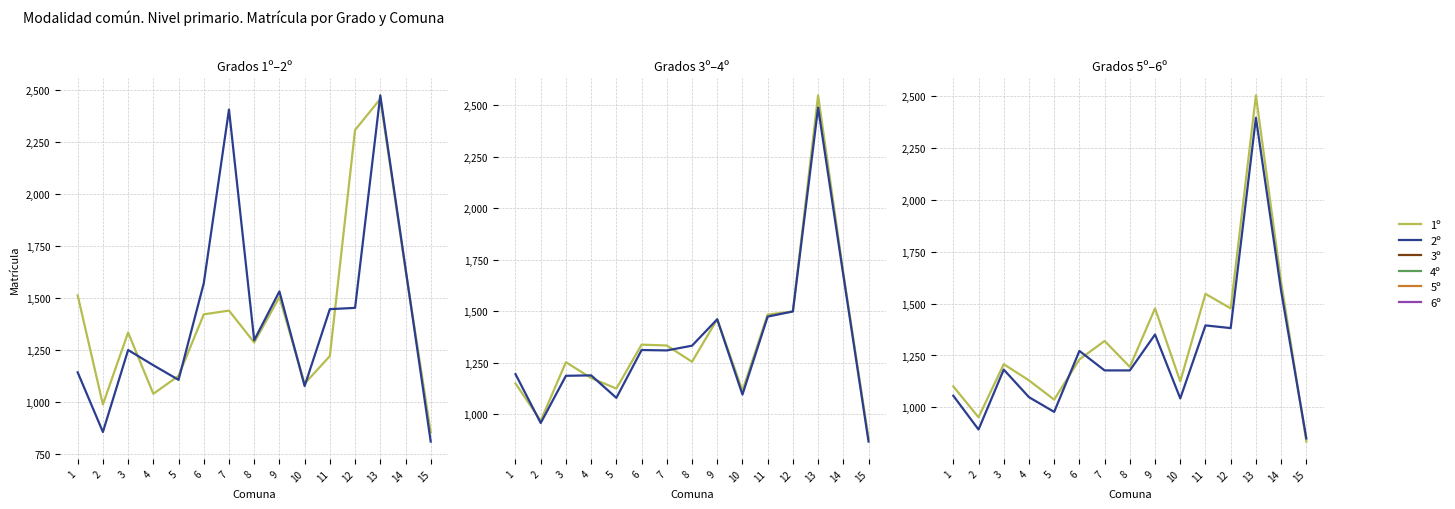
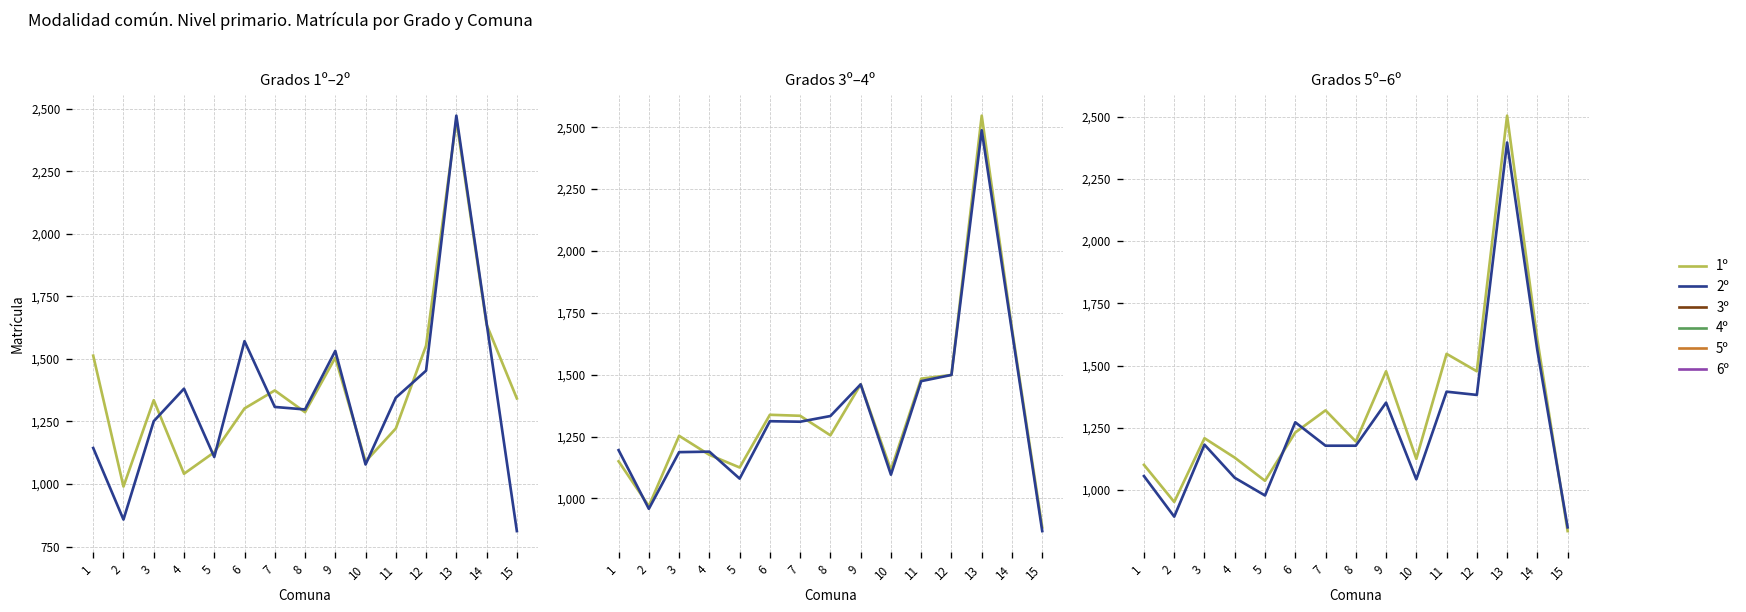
Grados 1º–2º, 2º, 4: 1,180 -> 1,380
Grados 1º–2º, 1º, 6: 1,420 -> 1,300
Grados 1º–2º, 1º, 7: 1,440 -> 1,370
Grados 1º–2º, 2º, 7: 2,400 -> 1,310
Grados 1º–2º, 2º, 11: 1,450 -> 1,350
Grados 1º–2º, 1º, 12: 2,310 -> 1,550
Grados 1º–2º, 1º, 15: 860 -> 1,340
